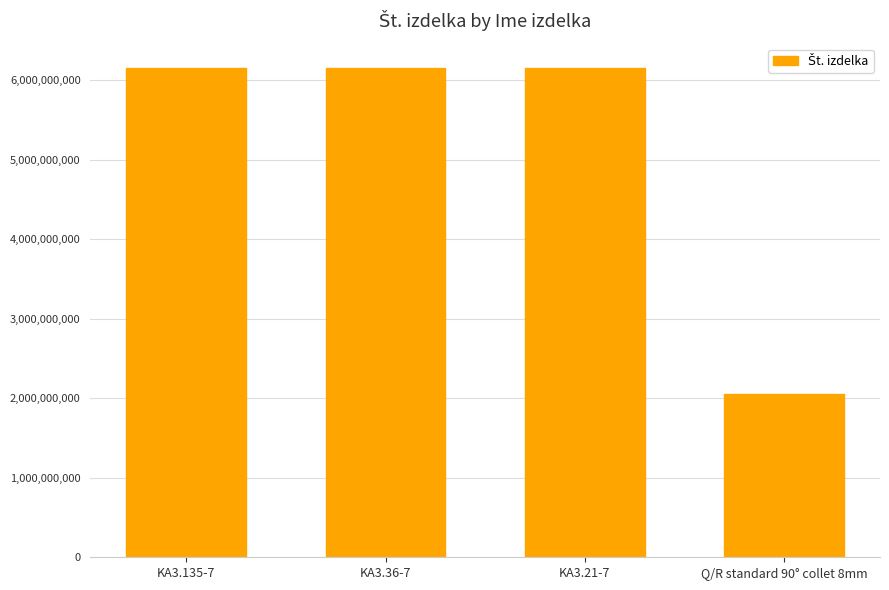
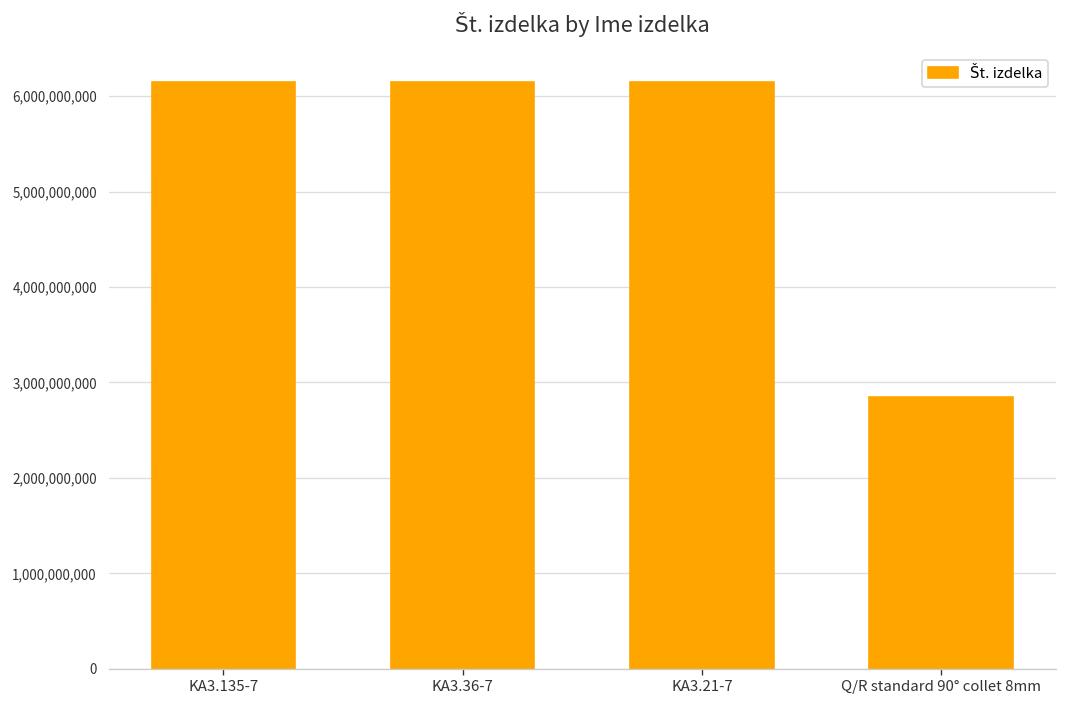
Q/R standard 90° collet 8mm: 2,100,000,000 -> 2,800,000,000
